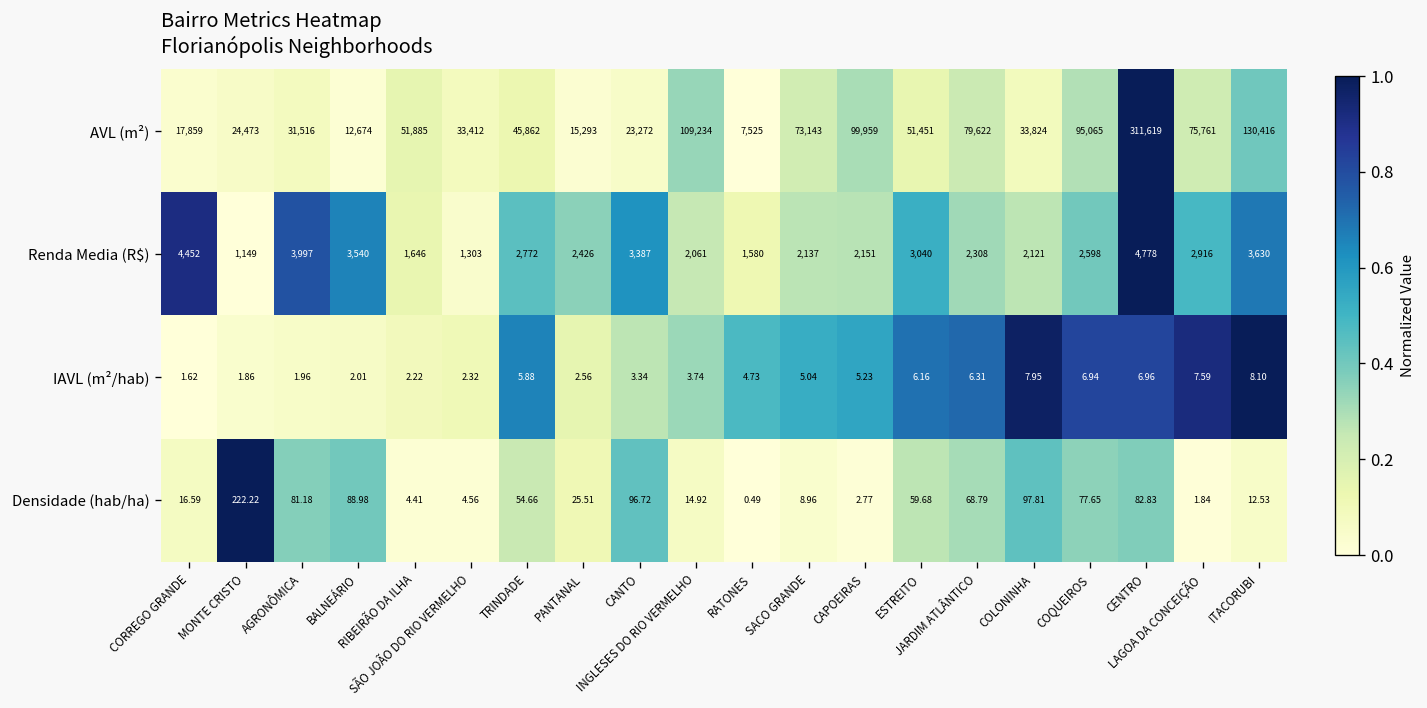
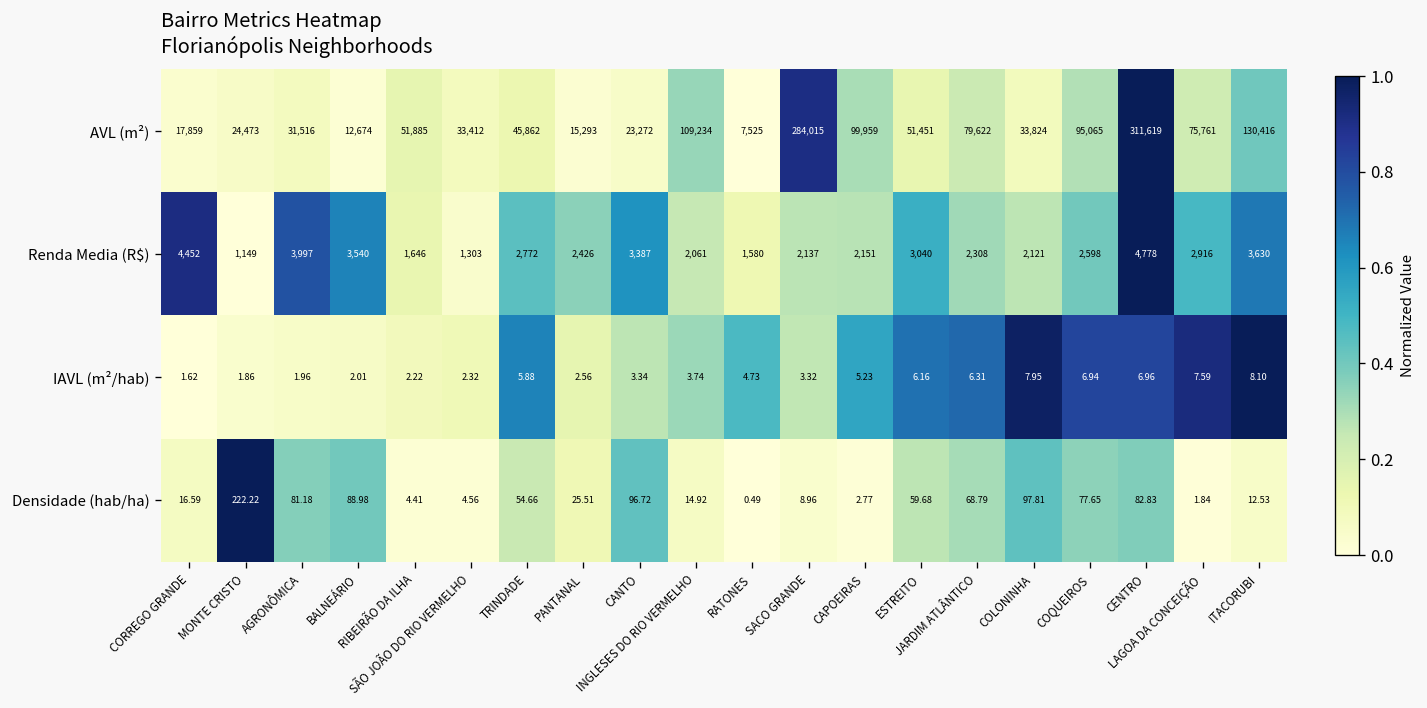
AVL (m²), SACO GRANDE: 73,143 -> 284,015
IAVL (m²/hab), SACO GRANDE: 5.04 -> 3.32
